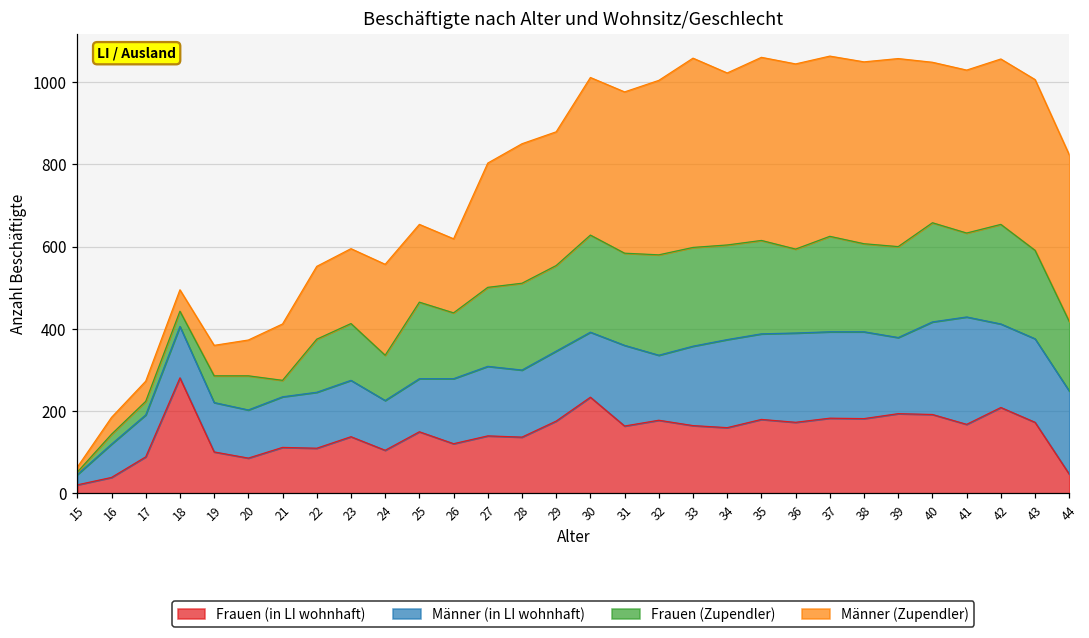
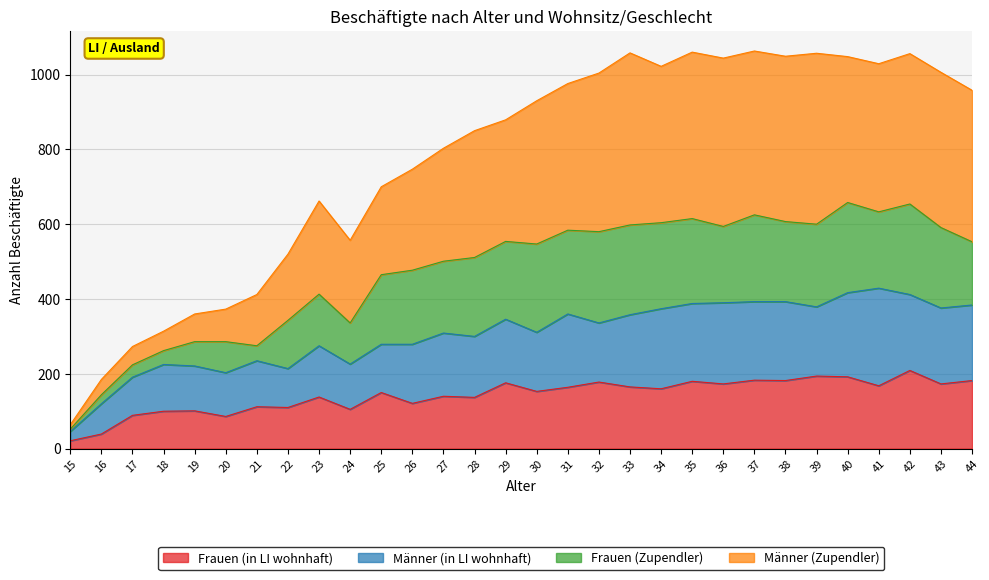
Frauen (in LI wohnhaft), 18: 280 -> 100
Männer (in LI wohnhaft), 22: 140 -> 100
Männer (Zupendler), 23: 180 -> 250
Männer (Zupendler), 25: 190 -> 240
Frauen (Zupendler), 26: 160 -> 200
Männer (Zupendler), 26: 180 -> 270
Frauen (in LI wohnhaft), 30: 230 -> 150
Frauen (in LI wohnhaft), 44: 50 -> 180
